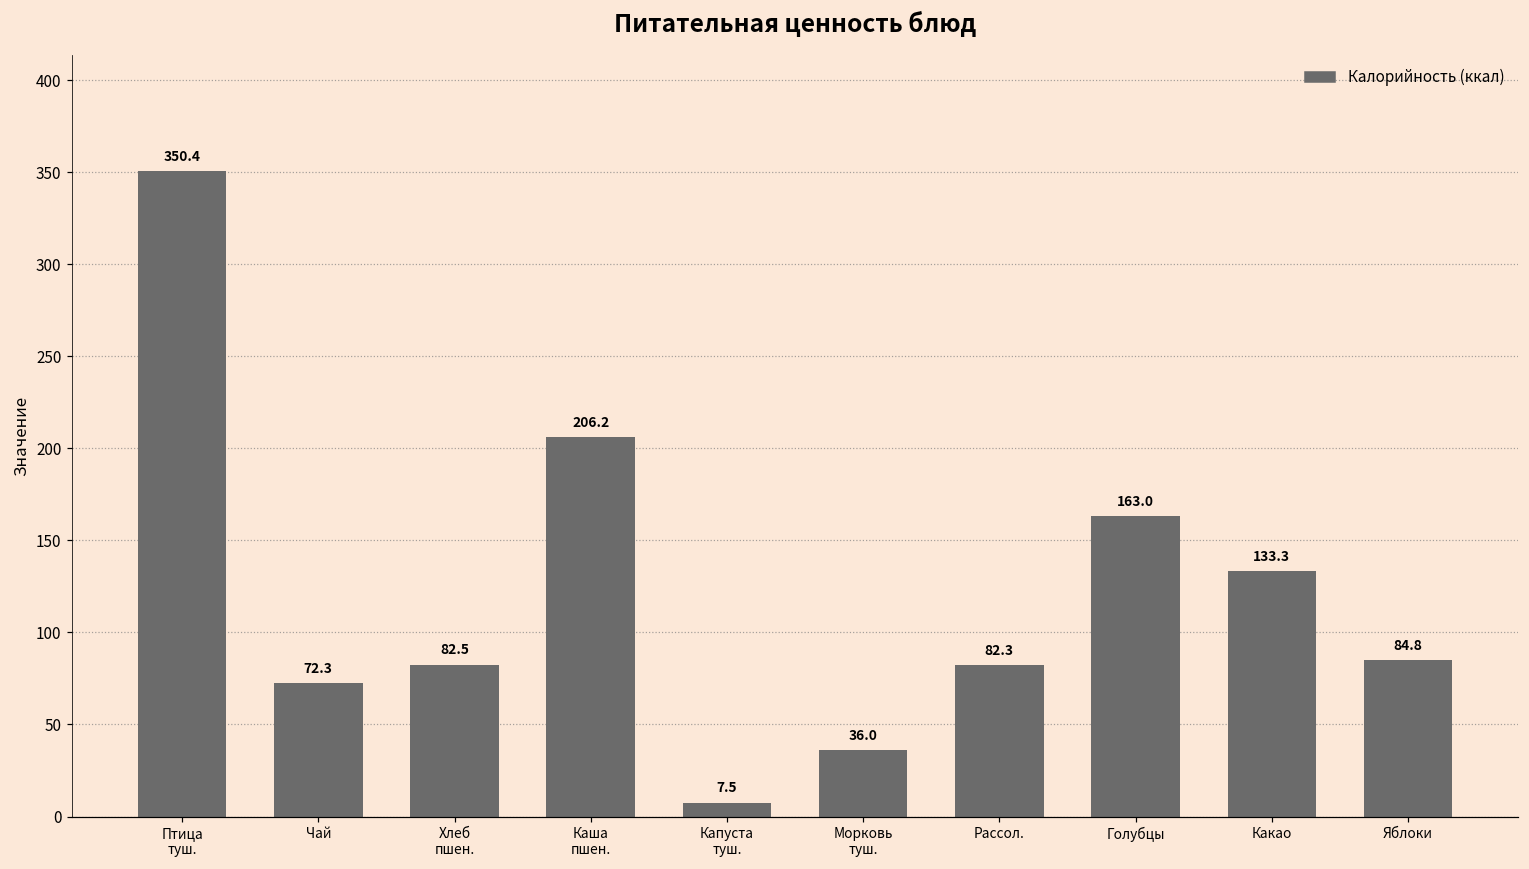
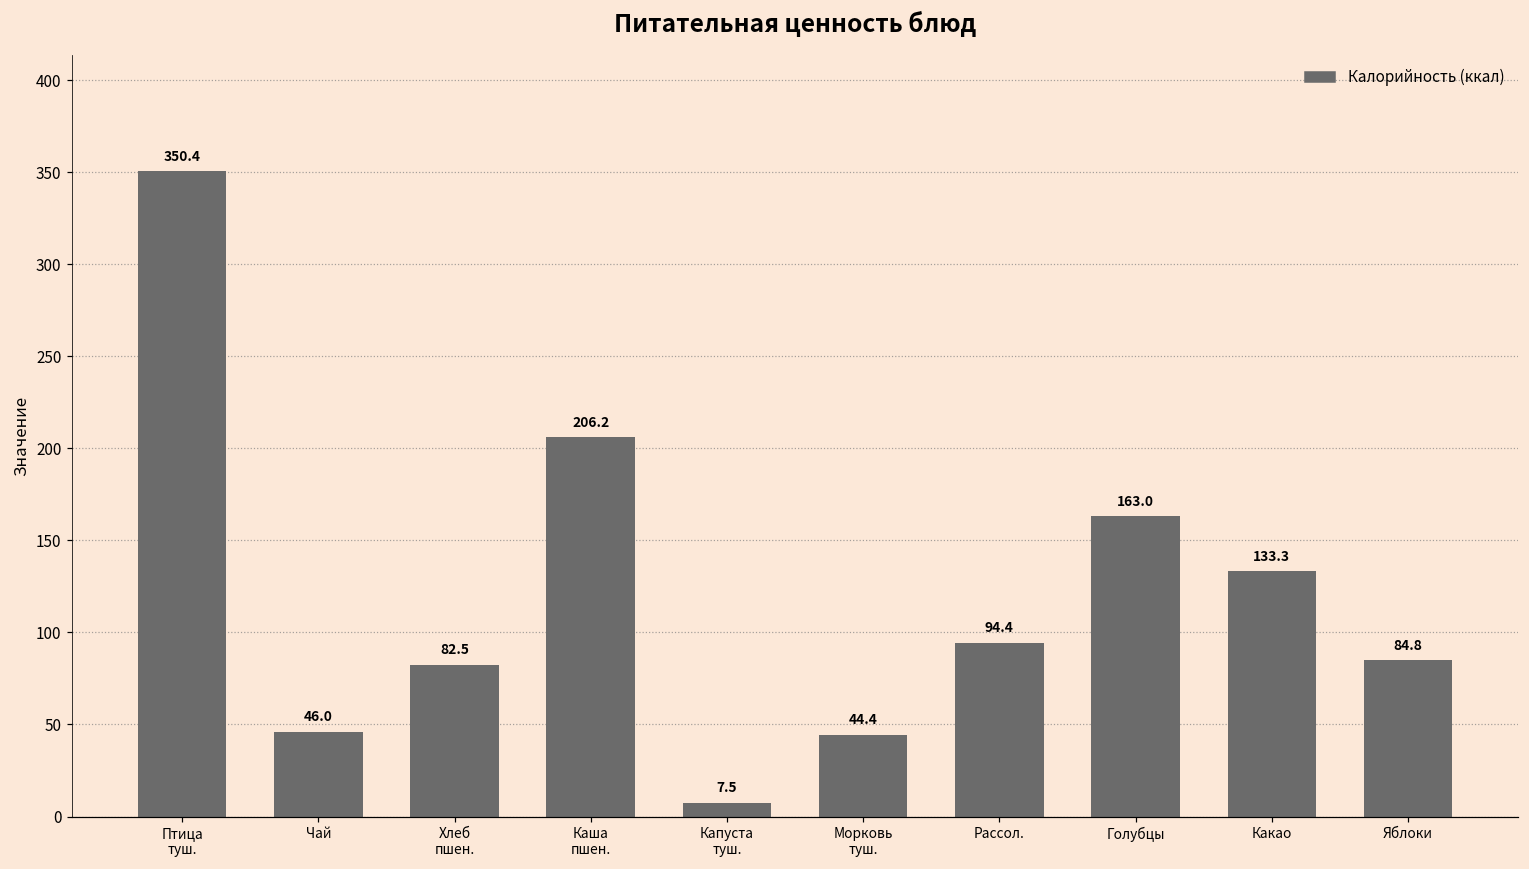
Чай: 72.3 -> 46.0
Морковь туш.: 36.0 -> 44.4
Рассол.: 82.3 -> 94.4
